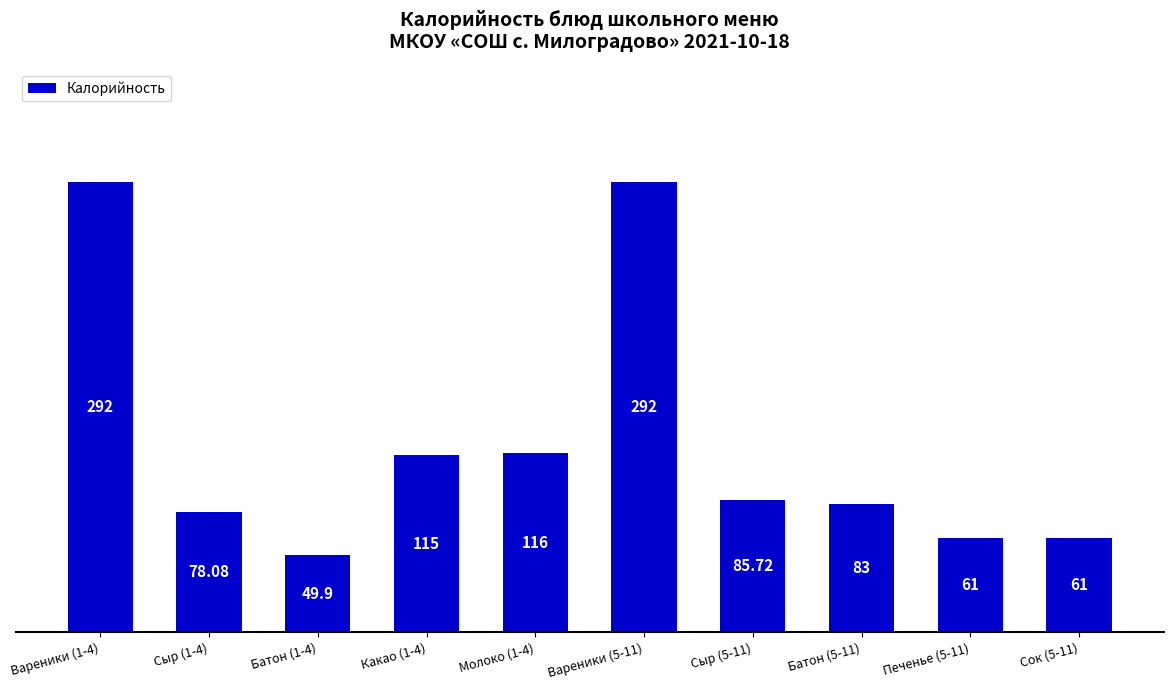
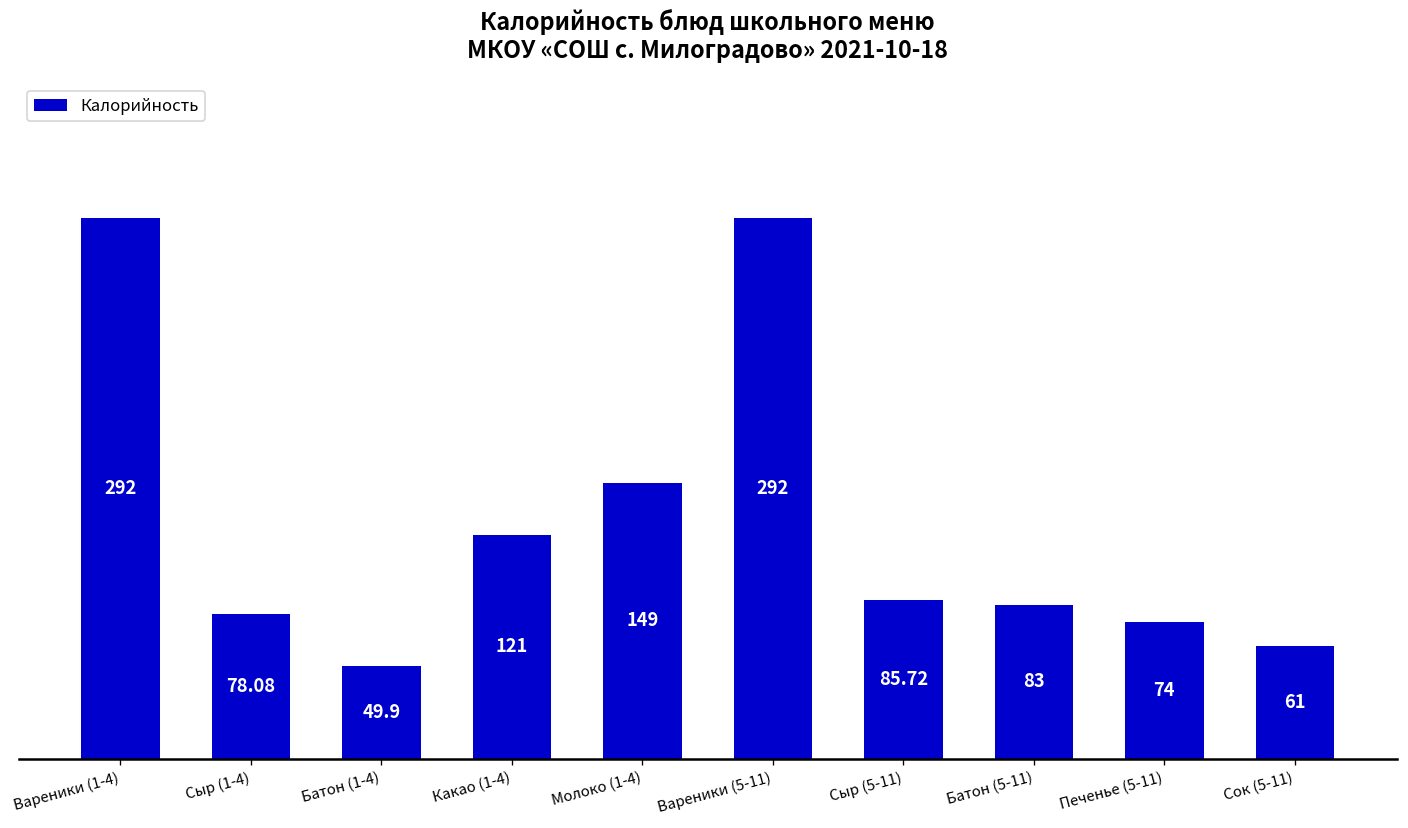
Какао (1-4): 115 -> 121
Молоко (1-4): 116 -> 149
Печенье (5-11): 61 -> 74
